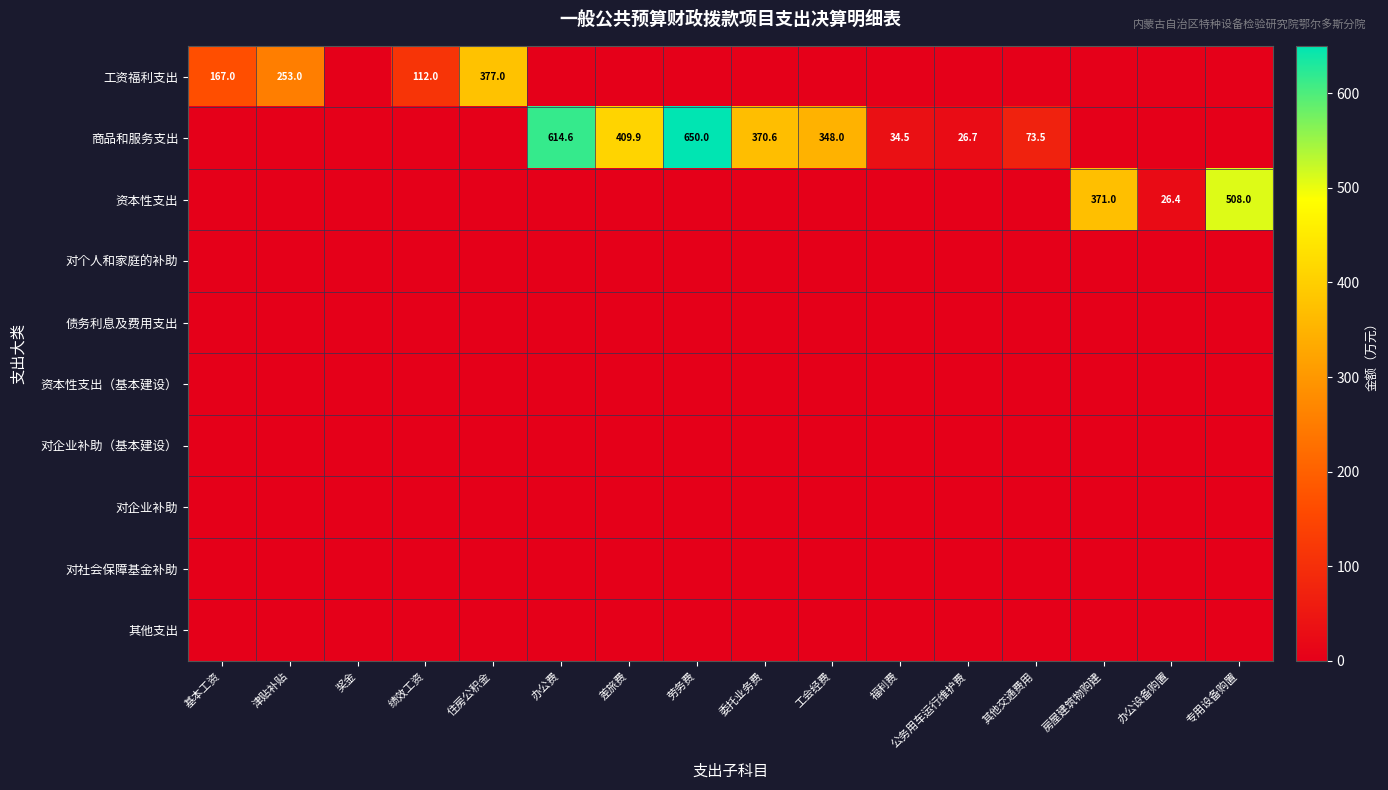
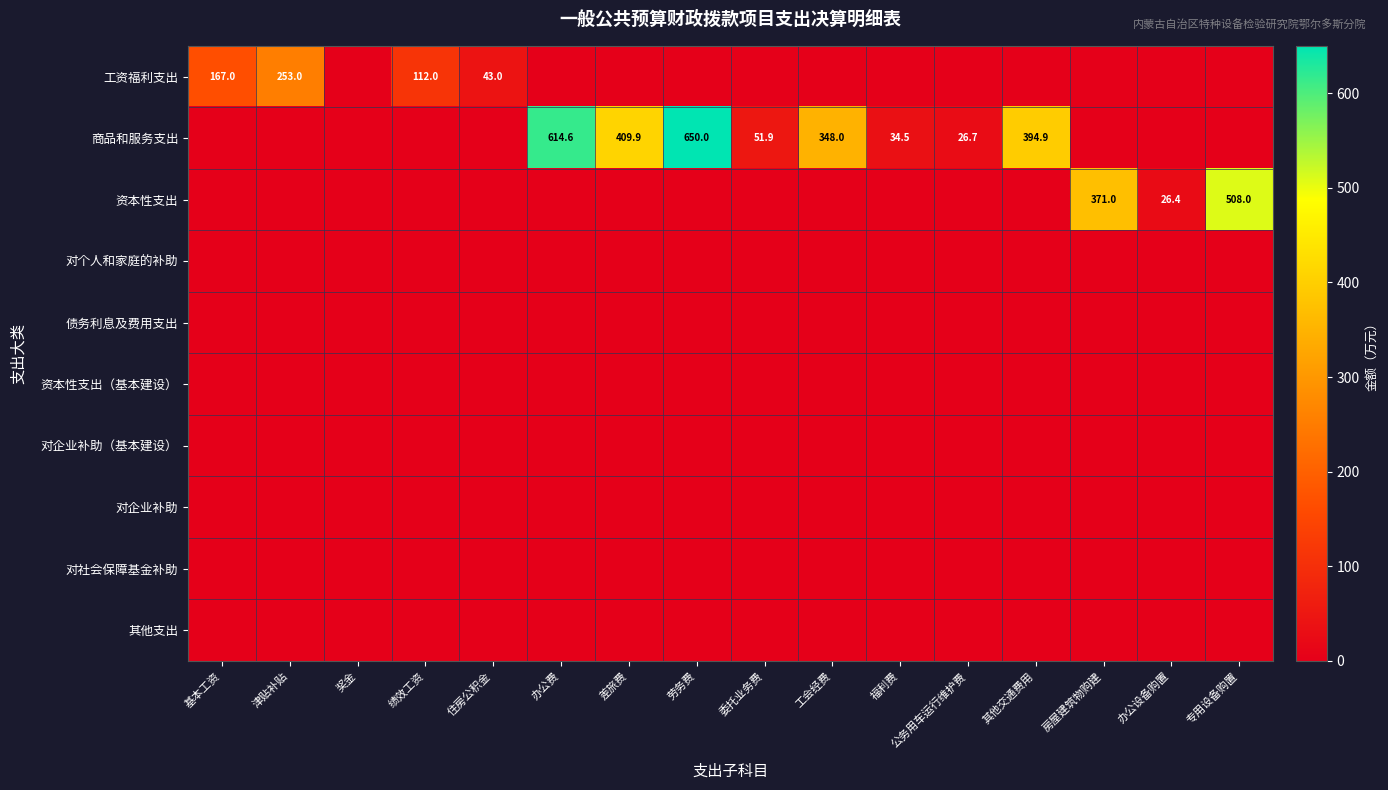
工资福利支出, 住房公积金: 377.0 -> 43.0
商品和服务支出, 委托业务费: 370.6 -> 51.9
商品和服务支出, 其他交通费用: 73.5 -> 394.9
